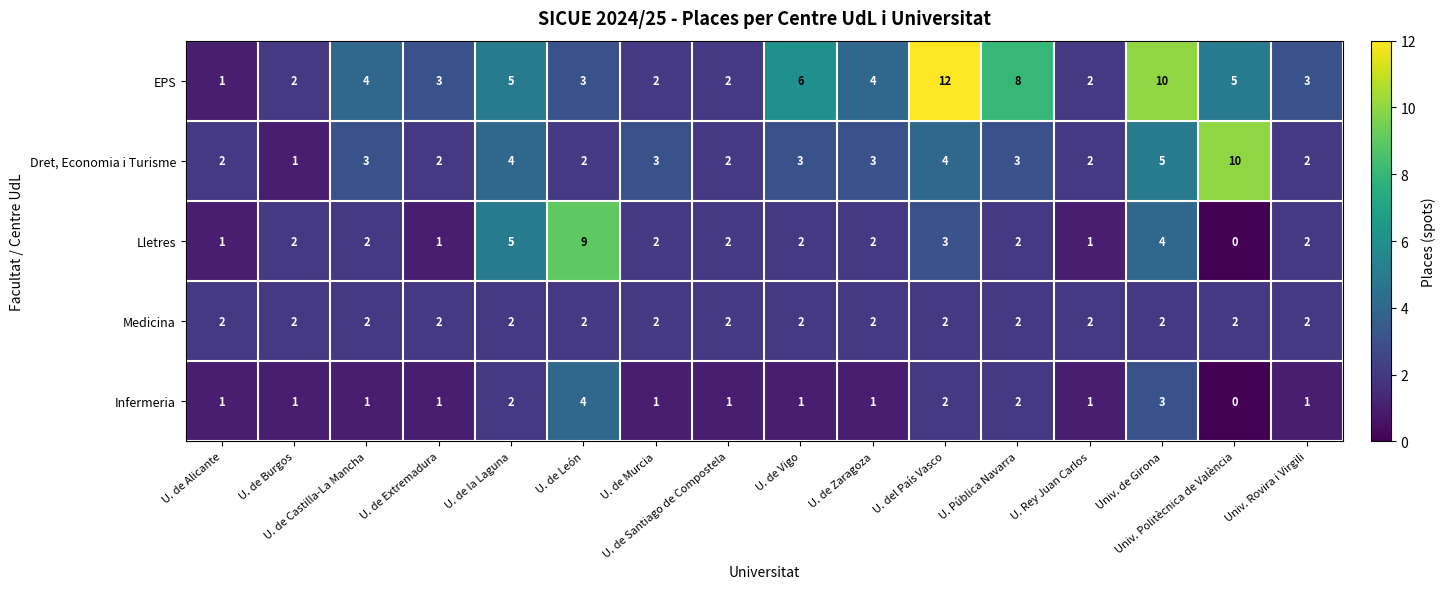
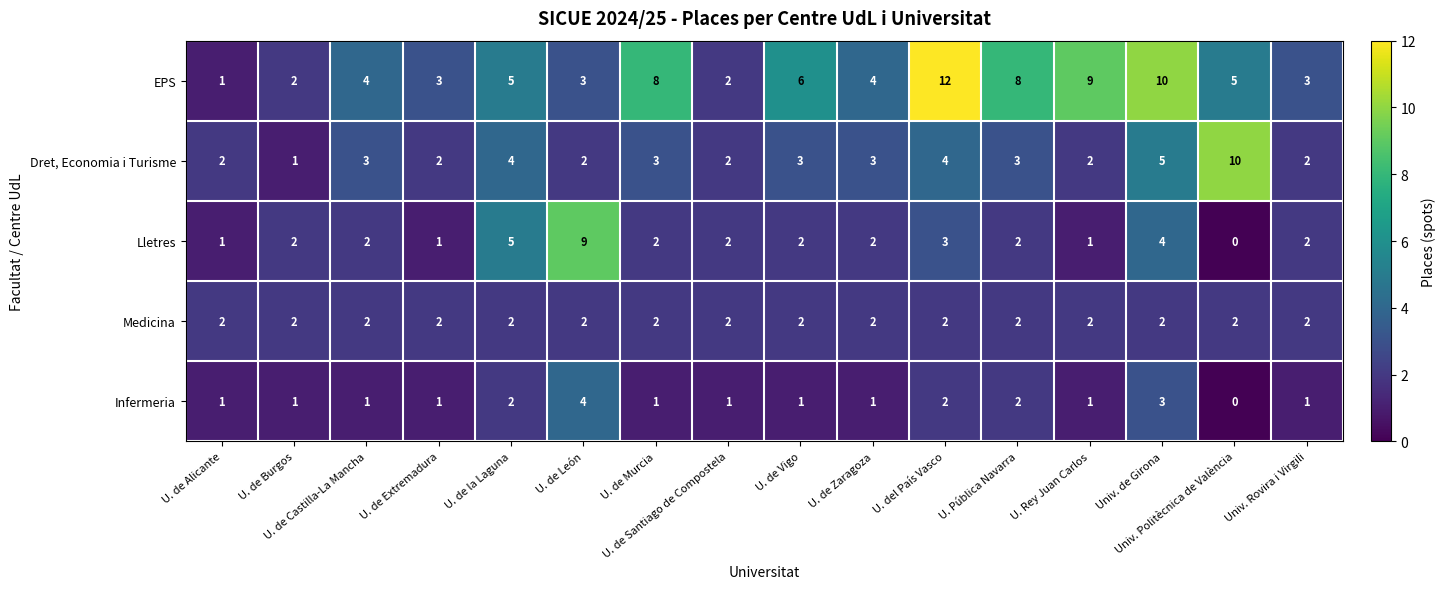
EPS, U. de Murcia: 2 -> 8
EPS, U. Rey Juan Carlos: 2 -> 9
